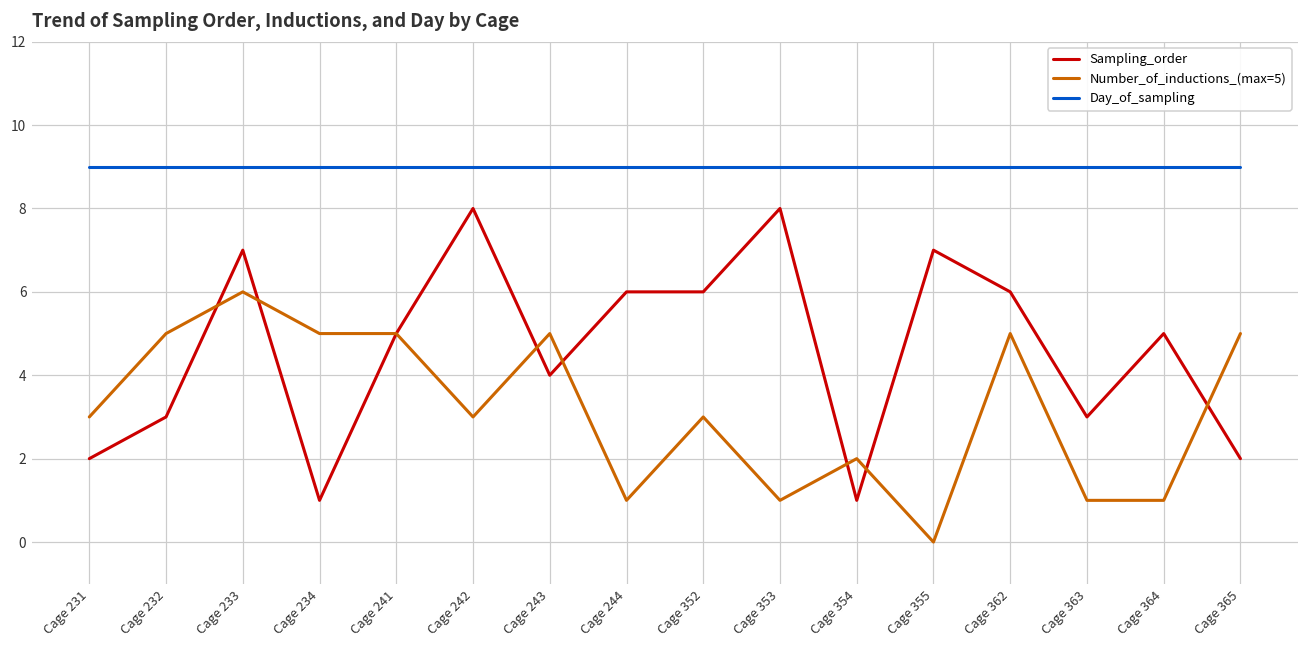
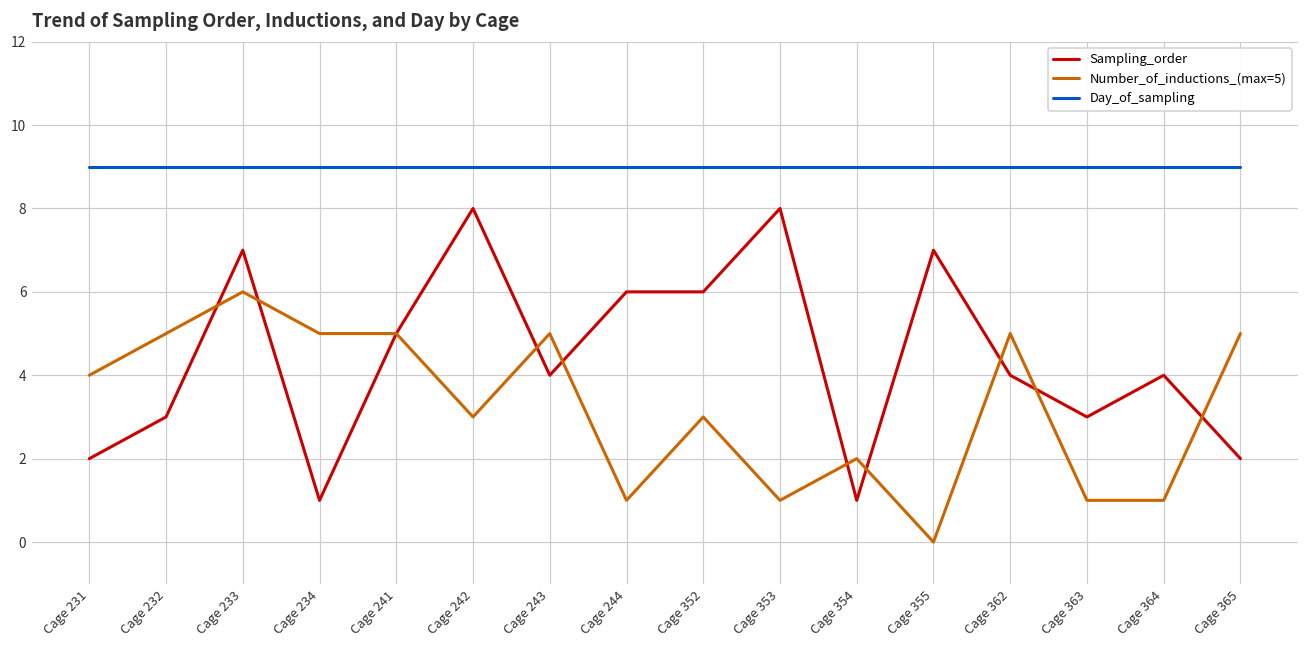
Number_of_inductions_(max=5), Cage 231: 3 -> 4
Sampling_order, Cage 362: 6 -> 4
Sampling_order, Cage 364: 5 -> 4
